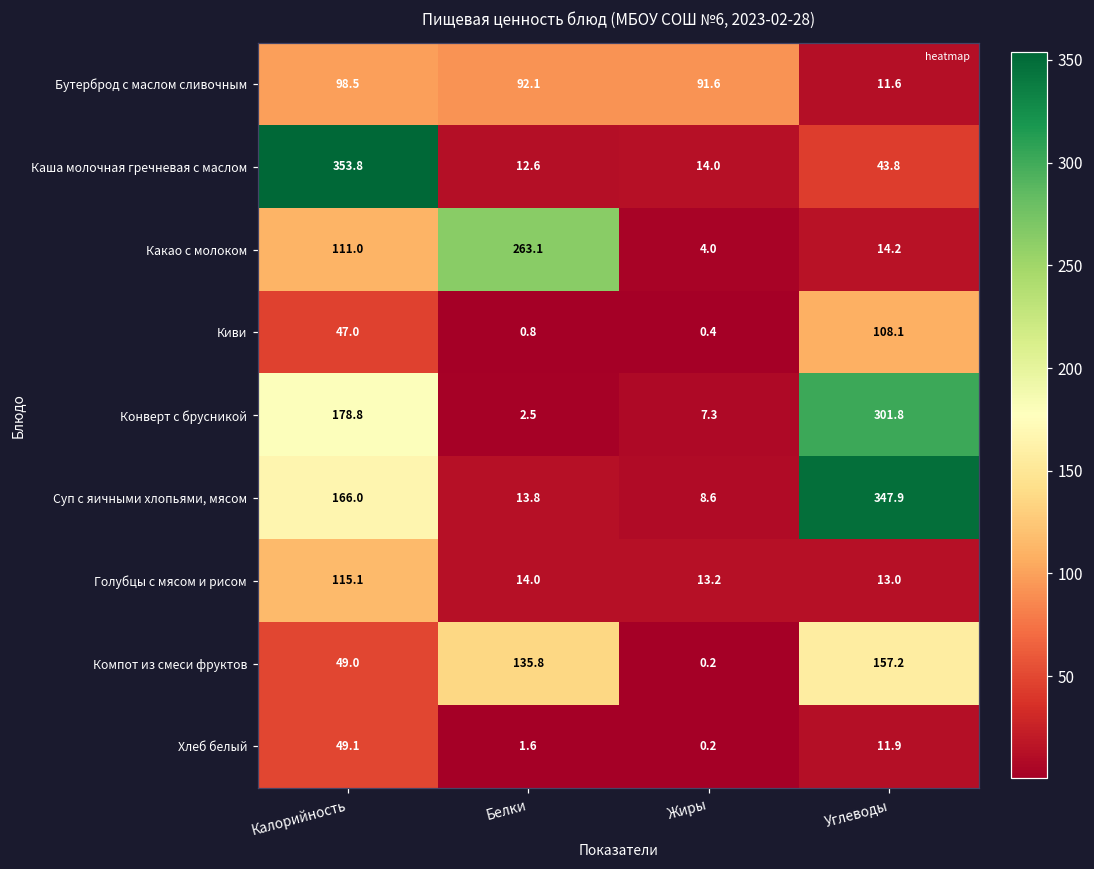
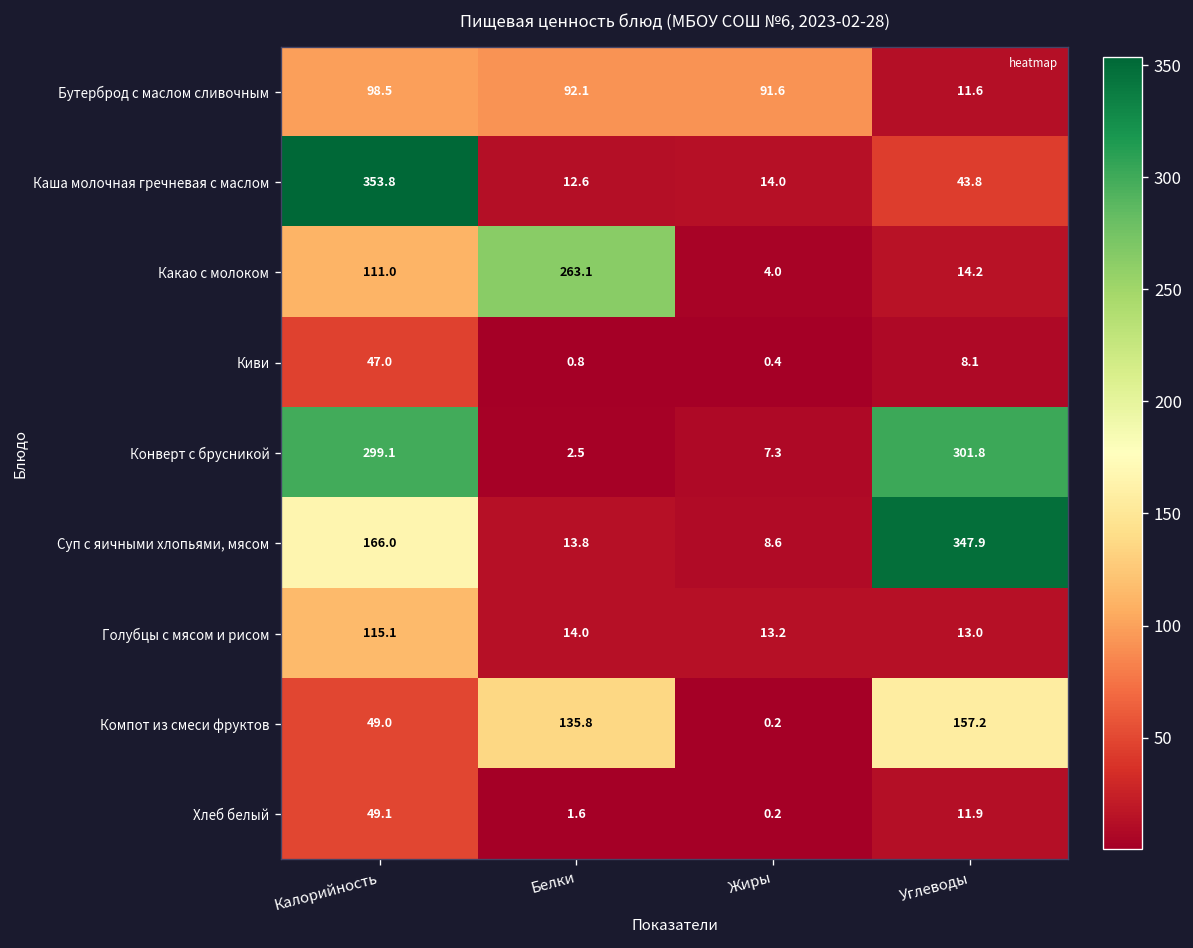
Киви, Углеводы: 108.1 -> 8.1
Конверт с брусникой, Калорийность: 178.8 -> 299.1
